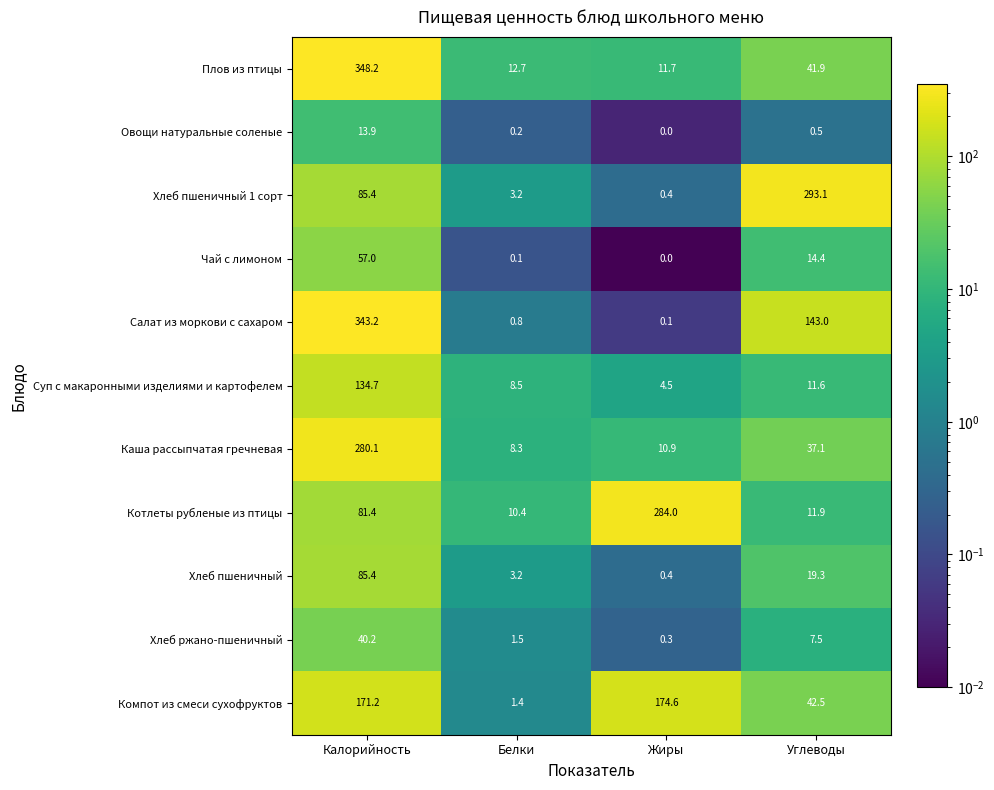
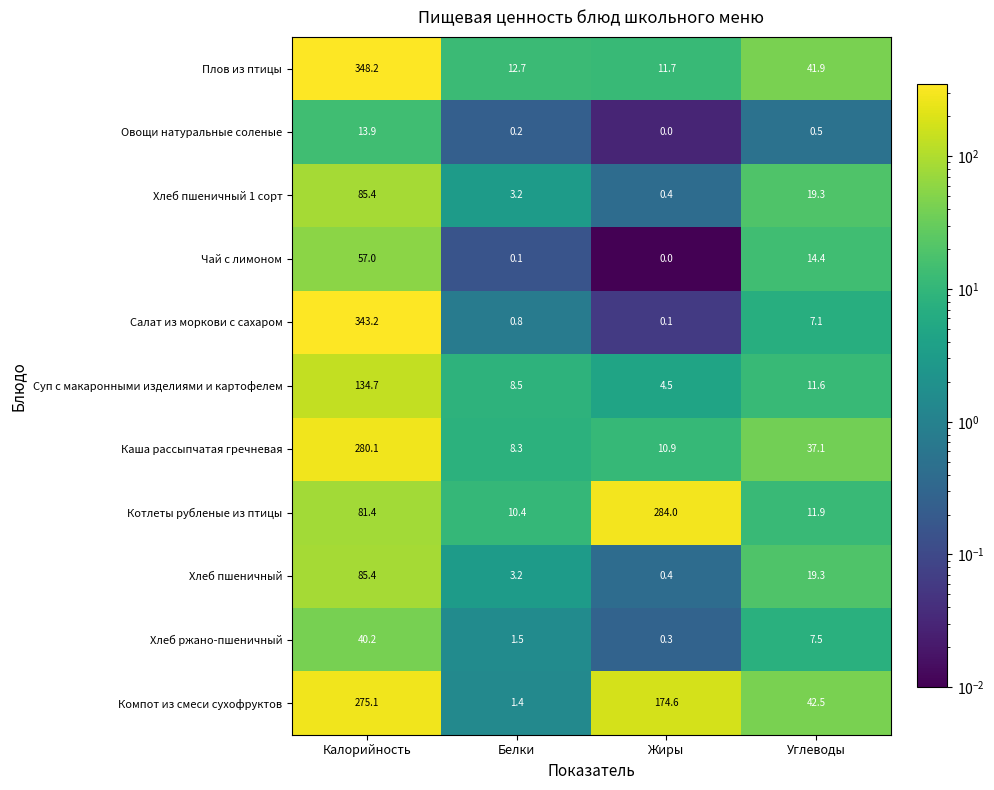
Хлеб пшеничный 1 сорт, Углеводы: 293.1 -> 19.3
Салат из моркови с сахаром, Углеводы: 143.0 -> 7.1
Компот из смеси сухофруктов, Калорийность: 171.2 -> 275.1
